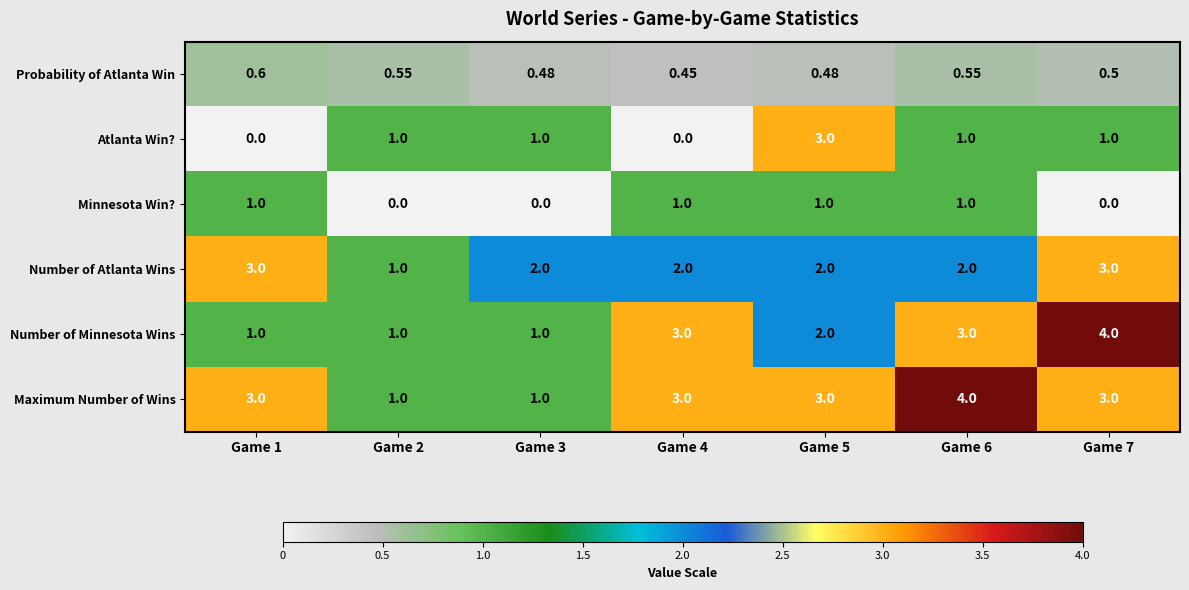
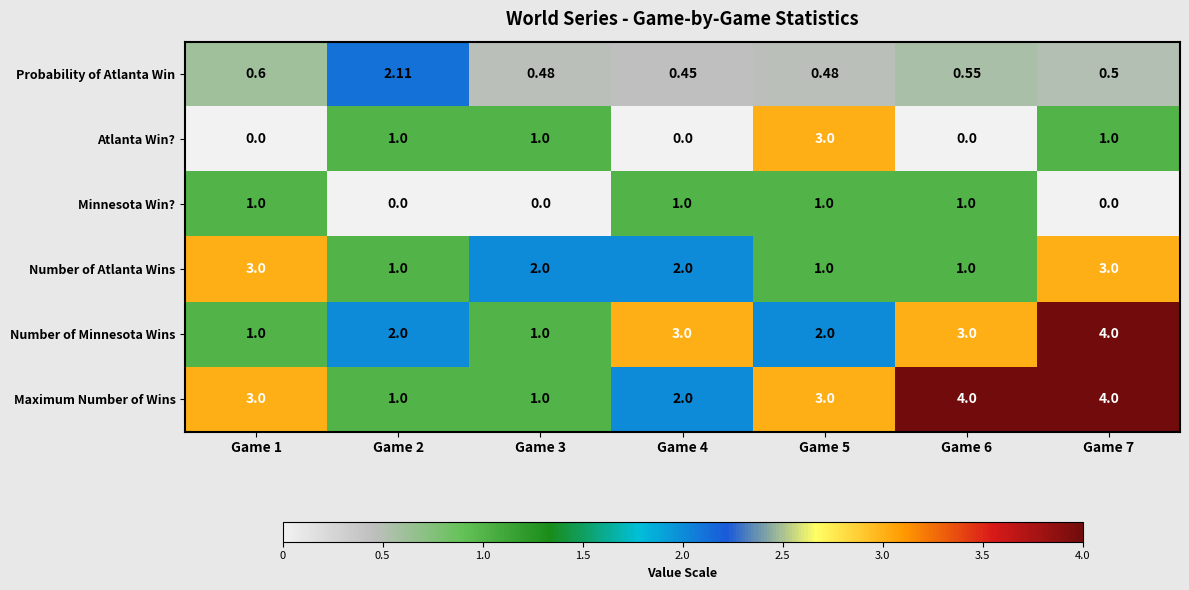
Probability of Atlanta Win, Game 2: 0.55 -> 2.11
Atlanta Win?, Game 6: 1.0 -> 0.0
Number of Atlanta Wins, Game 5: 2.0 -> 1.0
Number of Atlanta Wins, Game 6: 2.0 -> 1.0
Number of Minnesota Wins, Game 2: 1.0 -> 2.0
Maximum Number of Wins, Game 4: 3.0 -> 2.0
Maximum Number of Wins, Game 7: 3.0 -> 4.0
